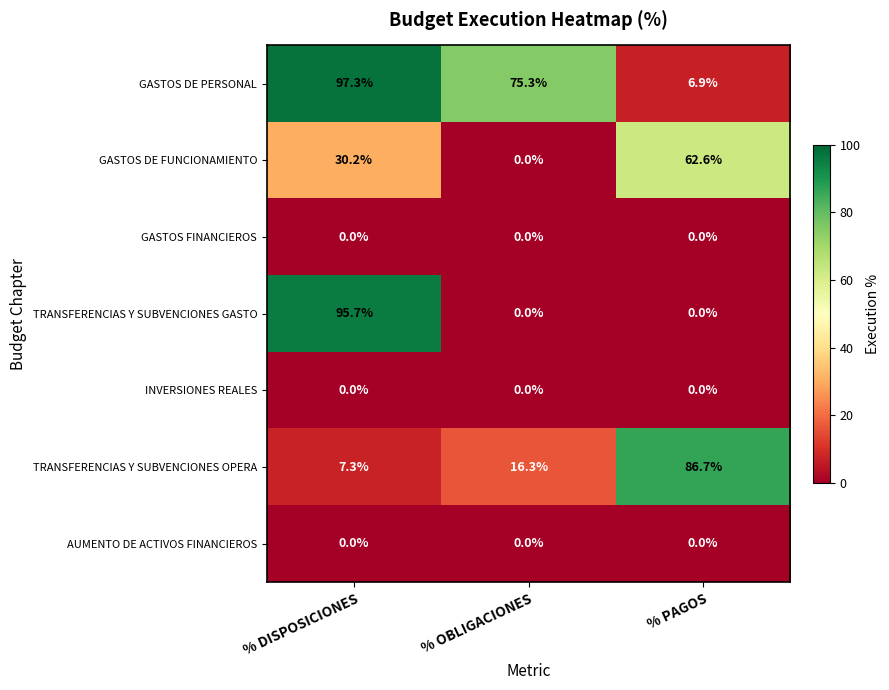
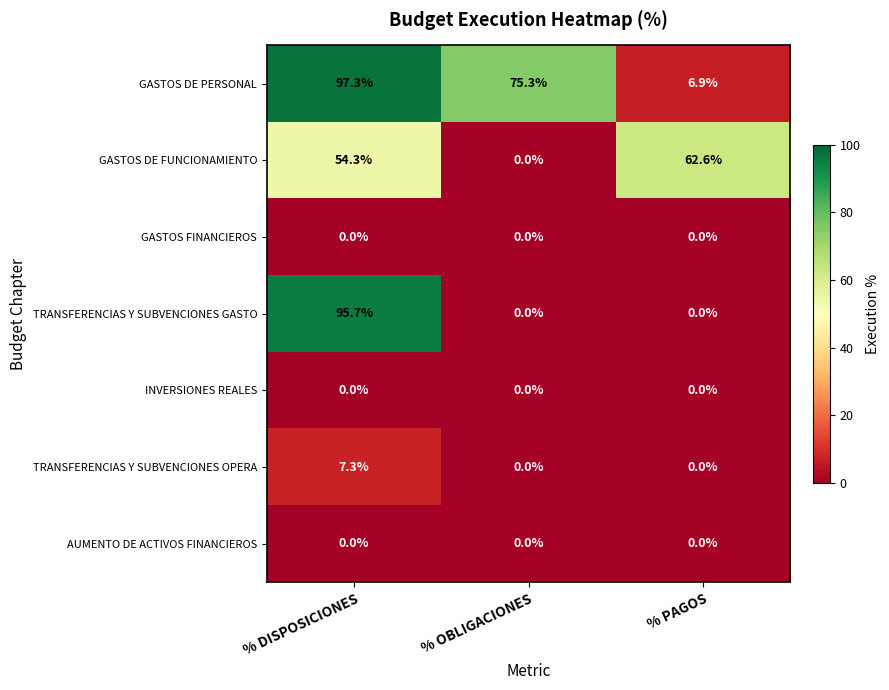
GASTOS DE FUNCIONAMIENTO, % DISPOSICIONES: 30.2% -> 54.3%
TRANSFERENCIAS Y SUBVENCIONES OPERA, % OBLIGACIONES: 16.3% -> 0.0%
TRANSFERENCIAS Y SUBVENCIONES OPERA, % PAGOS: 86.7% -> 0.0%
